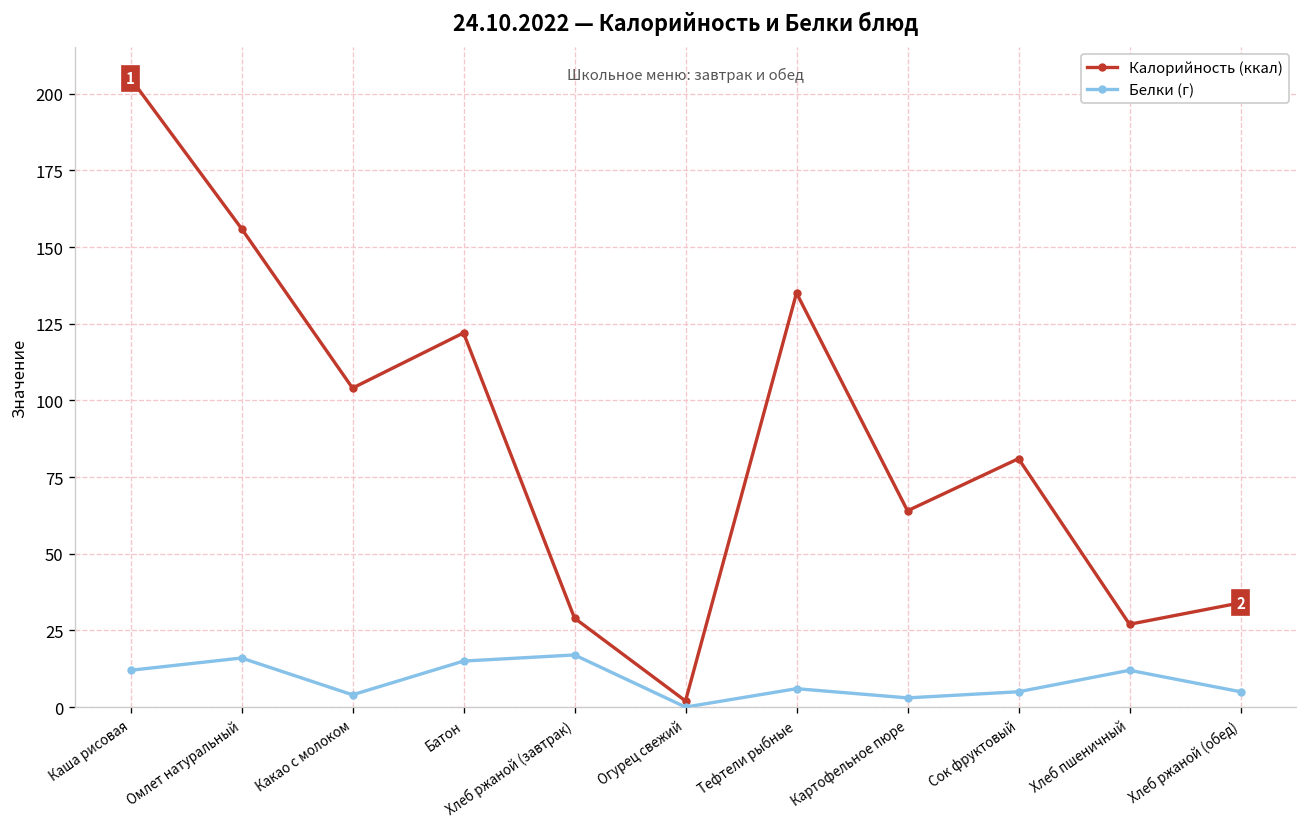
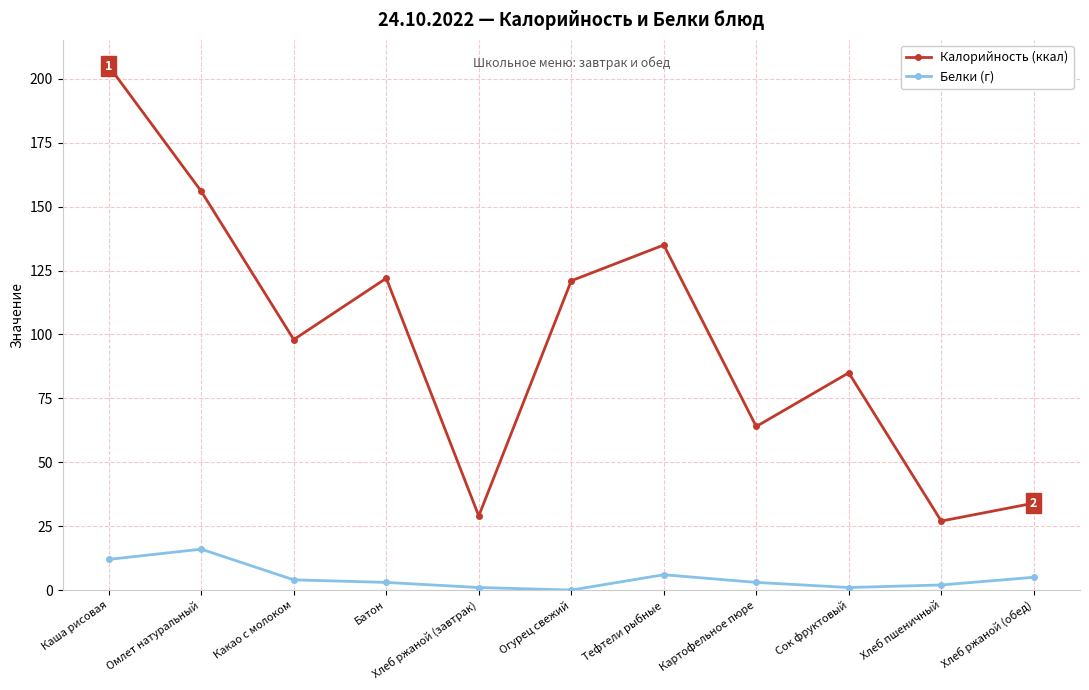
Калорийность (ккал), Какао с молоком: 104 -> 98
Белки (г), Батон: 15 -> 3
Белки (г), Хлеб ржаной (завтрак): 17 -> 1
Калорийность (ккал), Огурец свежий: 2 -> 121
Калорийность (ккал), Сок фруктовый: 81 -> 85
Белки (г), Сок фруктовый: 5 -> 1
Белки (г), Хлеб пшеничный: 12 -> 2
